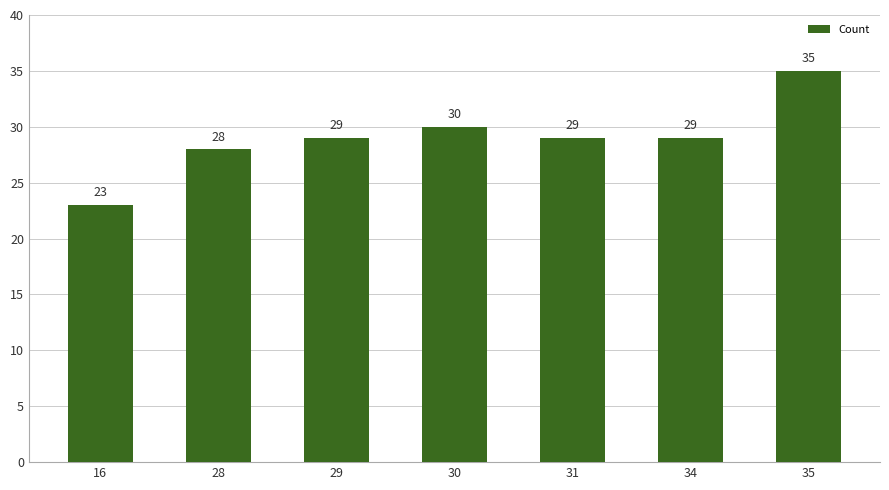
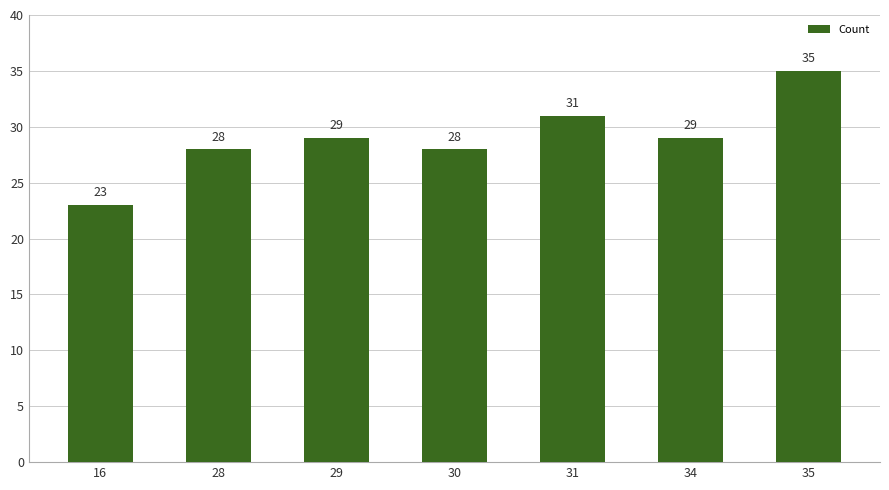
30: 30 -> 28
31: 29 -> 31
